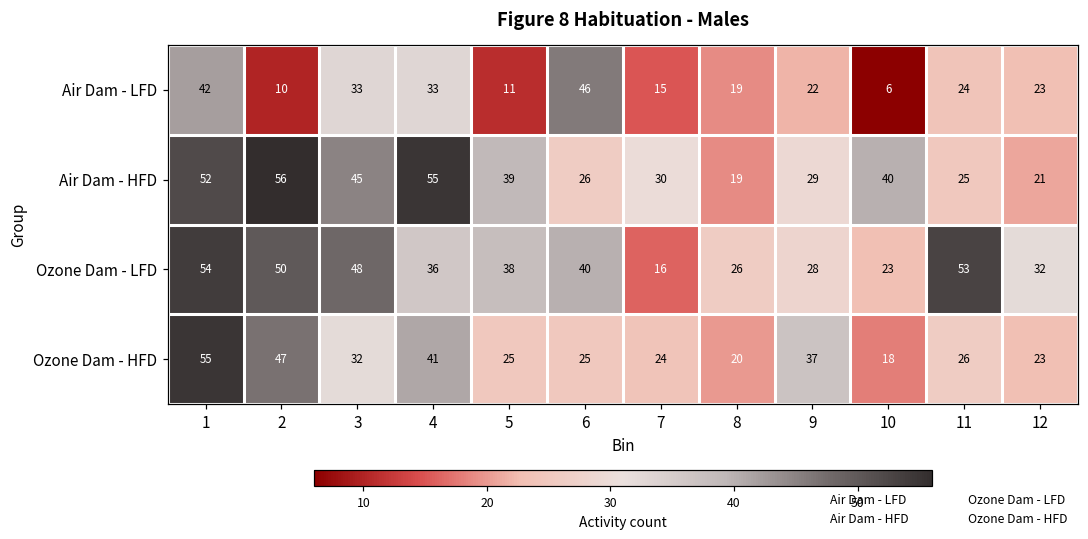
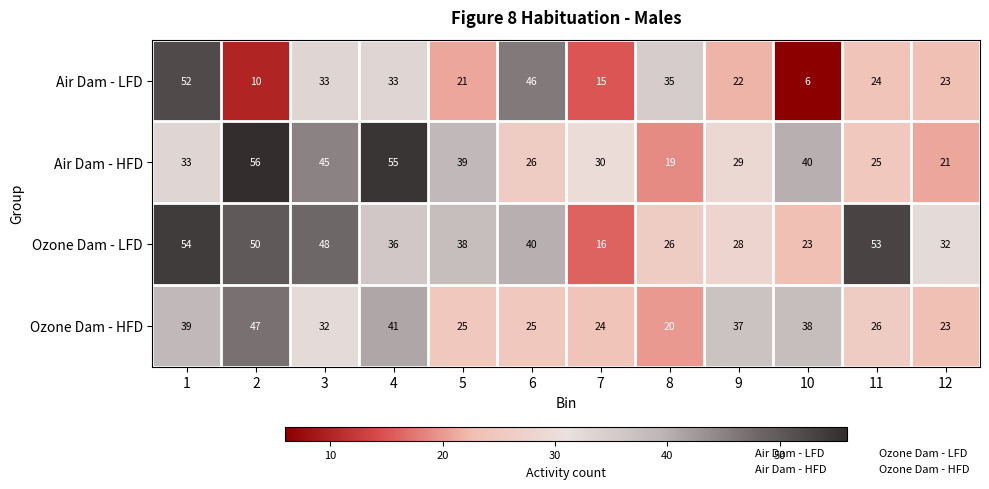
Air Dam - LFD, 1: 42 -> 52
Air Dam - LFD, 5: 11 -> 21
Air Dam - LFD, 8: 19 -> 35
Air Dam - HFD, 1: 52 -> 33
Ozone Dam - HFD, 1: 55 -> 39
Ozone Dam - HFD, 10: 18 -> 38
